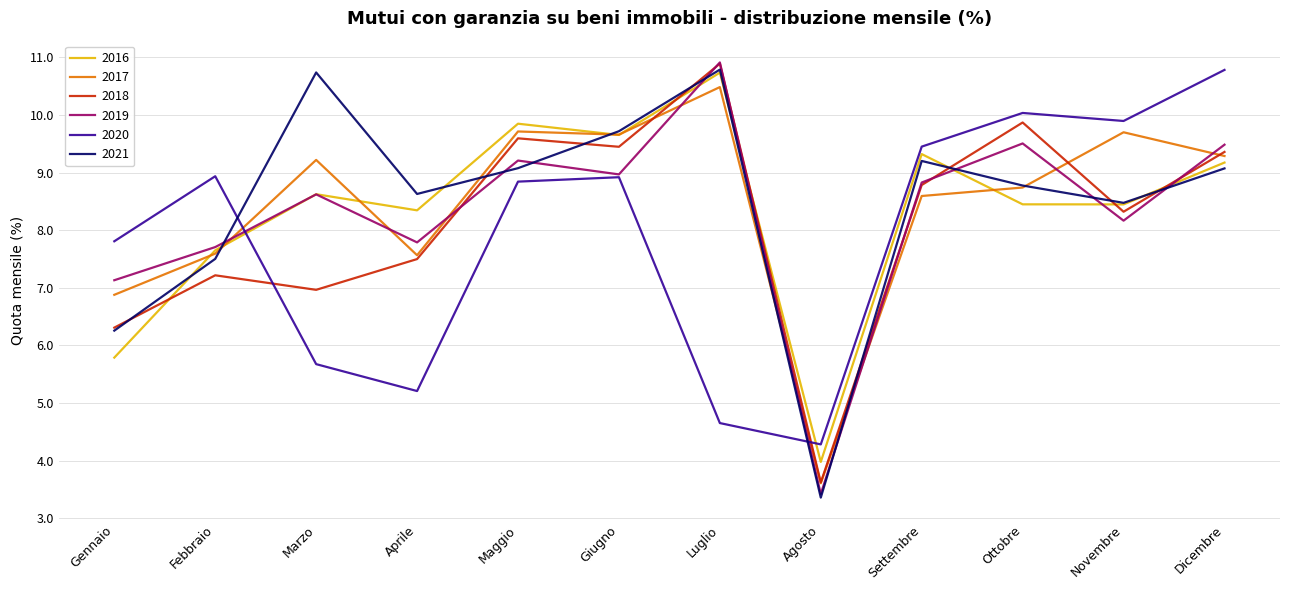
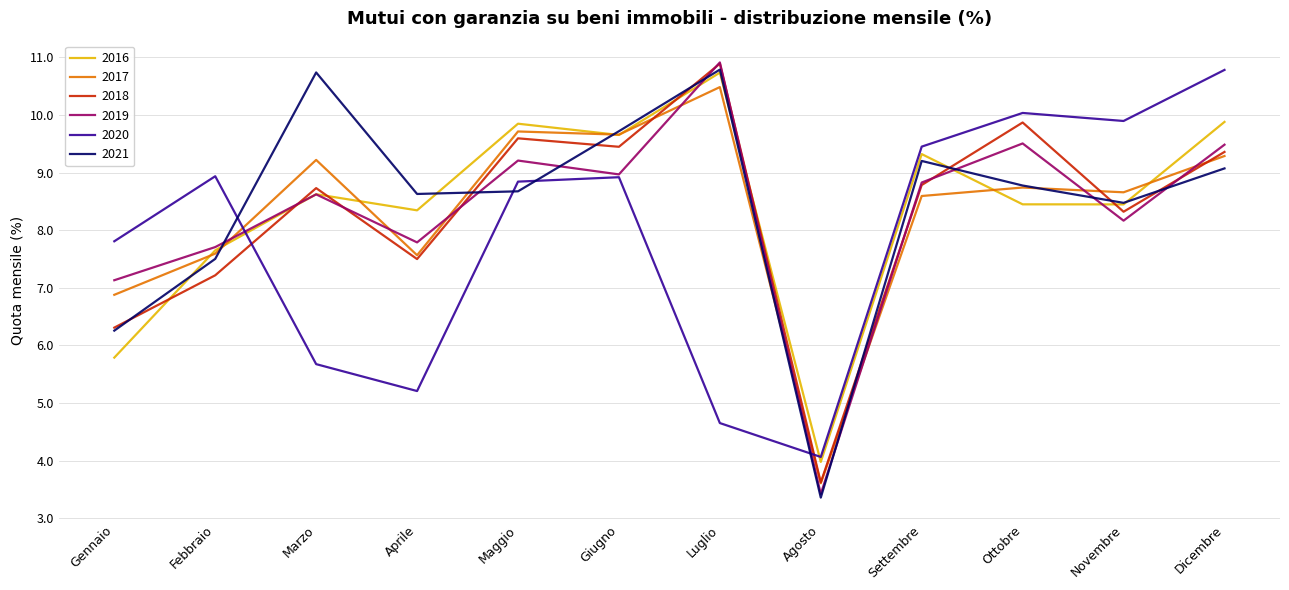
2018, Marzo: 7.0 -> 8.7
2021, Maggio: 9.1 -> 8.7
2020, Agosto: 4.3 -> 4.1
2017, Novembre: 9.7 -> 8.7
2016, Dicembre: 9.2 -> 9.9
